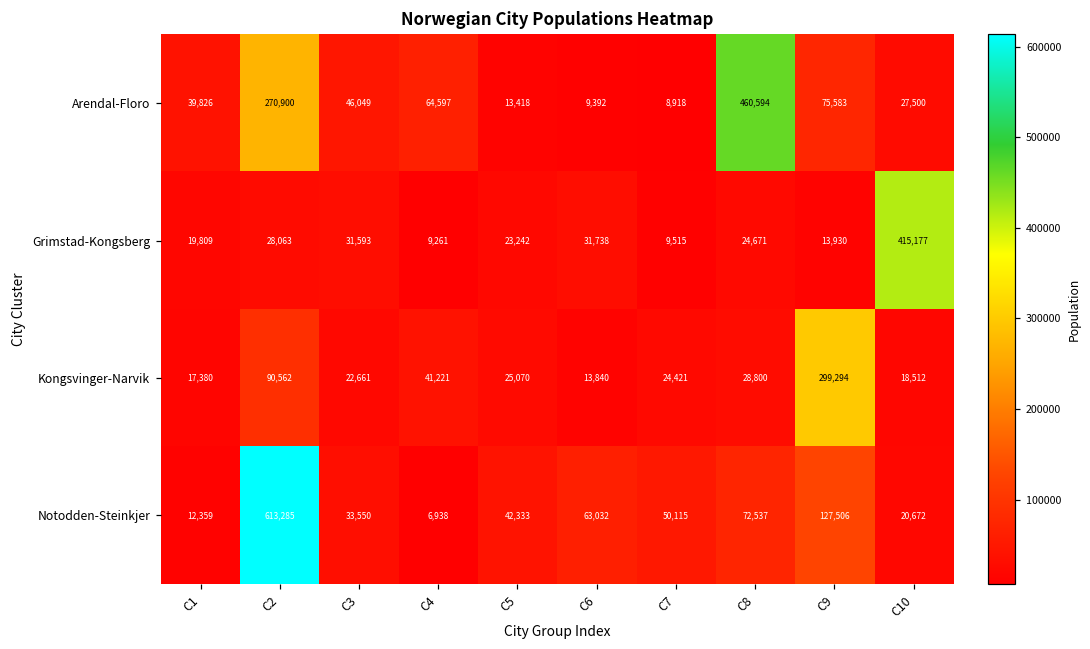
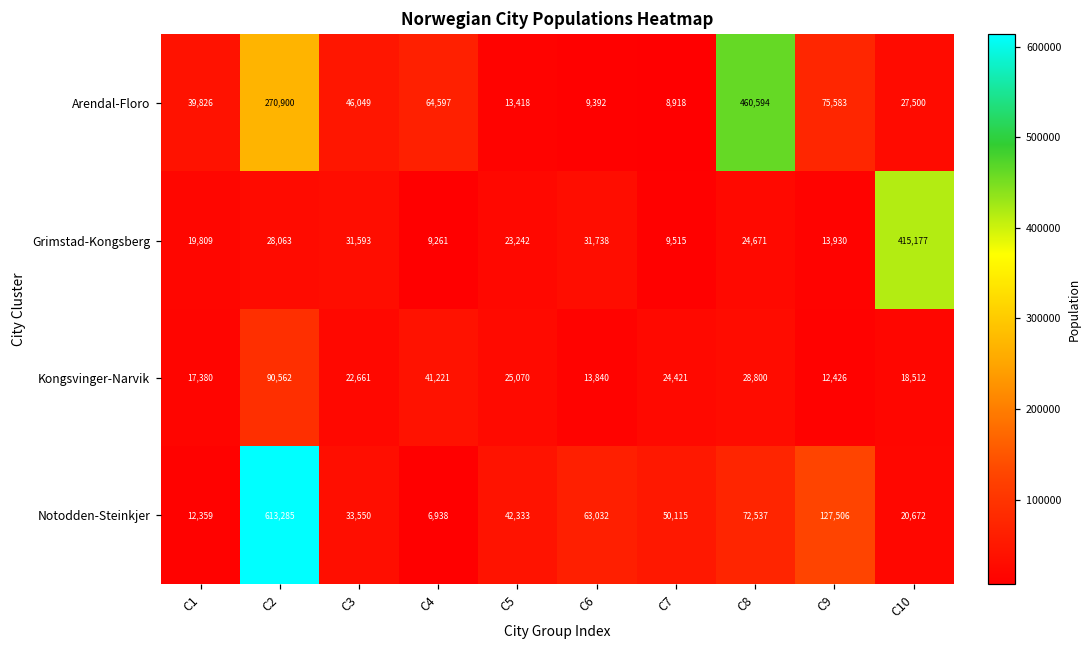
Kongsvinger-Narvik, C9: 299,294 -> 12,426
